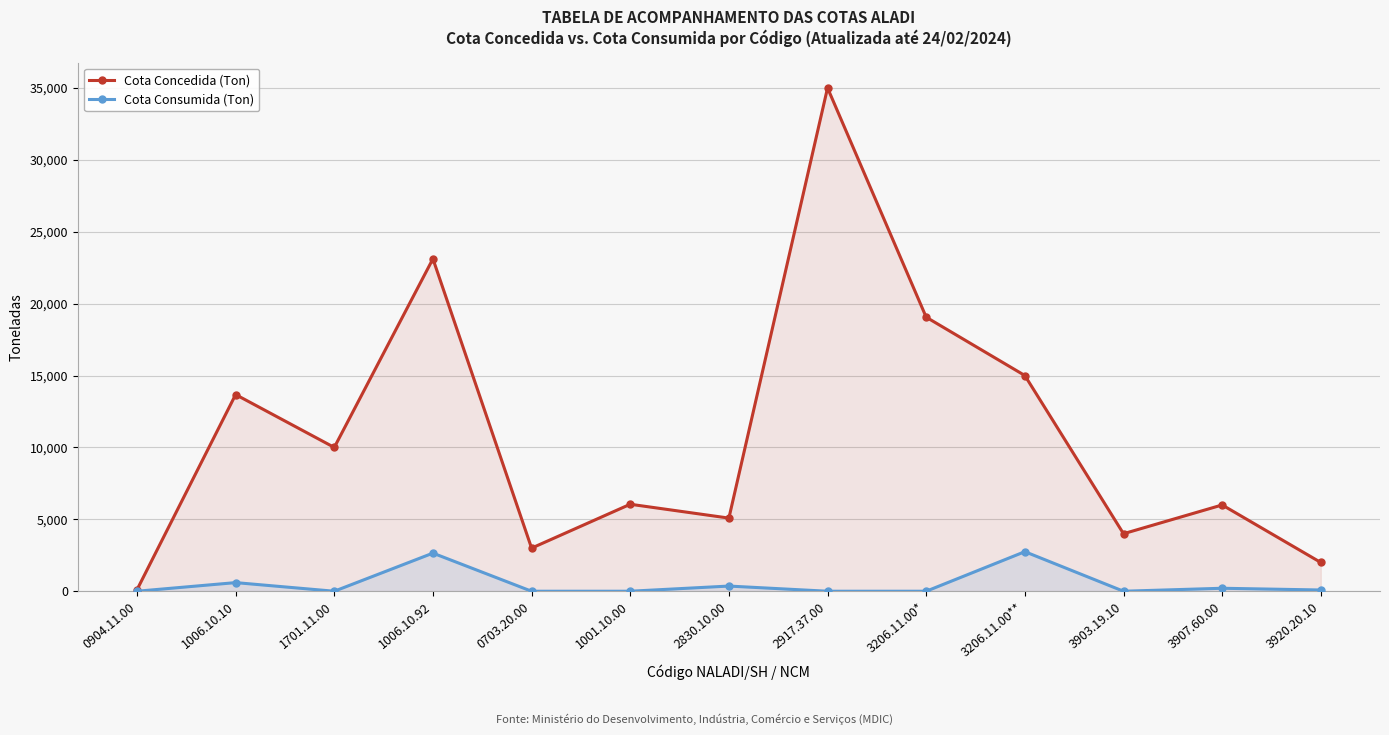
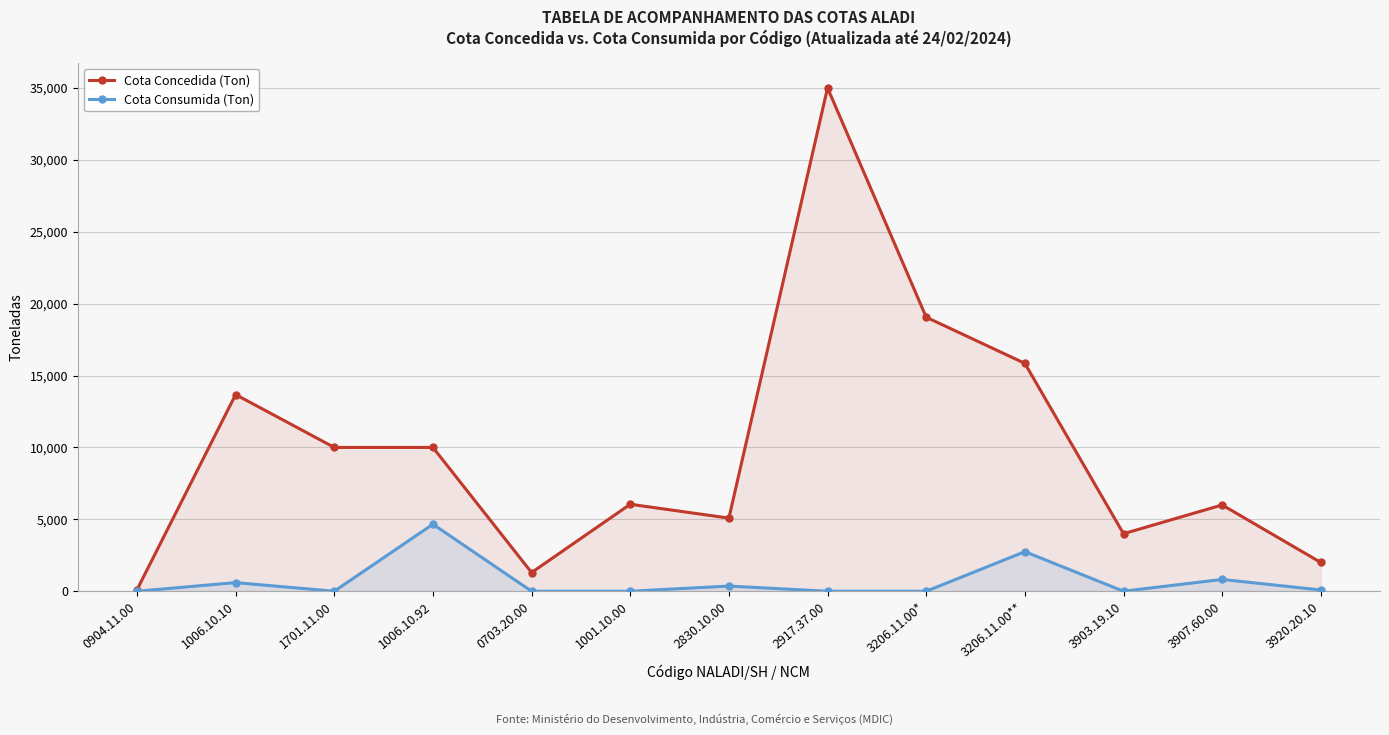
Cota Concedida (Ton), 1006.10.92: 23,100 -> 10,000
Cota Consumida (Ton), 1006.10.92: 2,700 -> 4,700
Cota Concedida (Ton), 0703.20.00: 3,000 -> 1,300
Cota Concedida (Ton), 3206.11.00**: 15,000 -> 15,800
Cota Consumida (Ton), 3907.60.00: 200 -> 800
